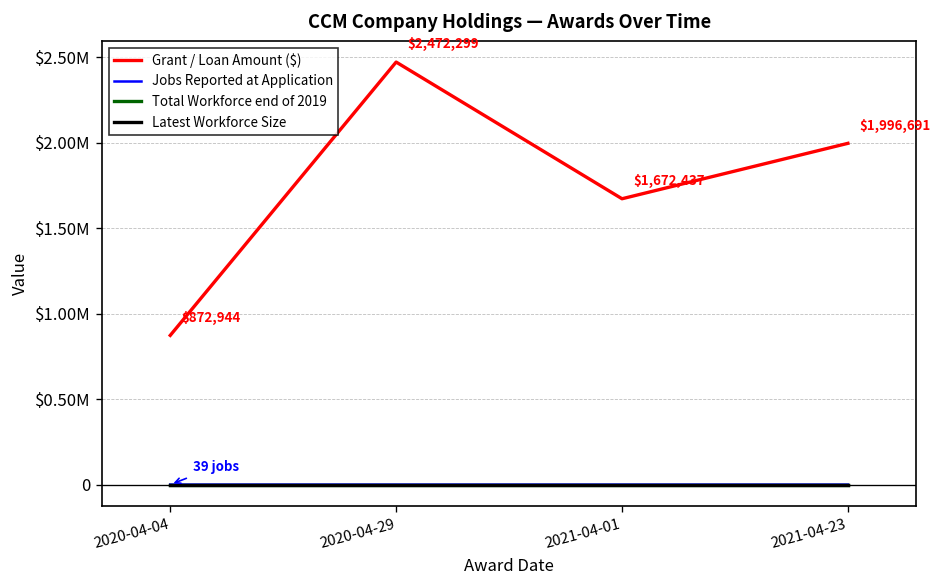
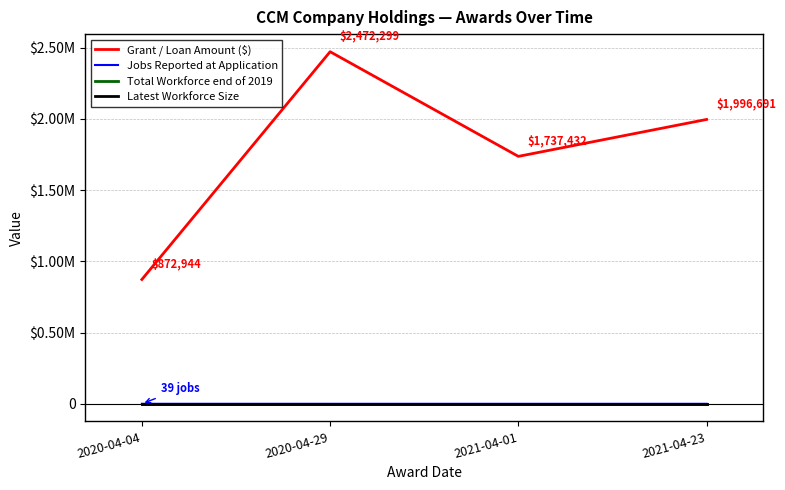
Grant / Loan Amount ($), 2021-04-01: $1,672,437 -> $1,737,432
